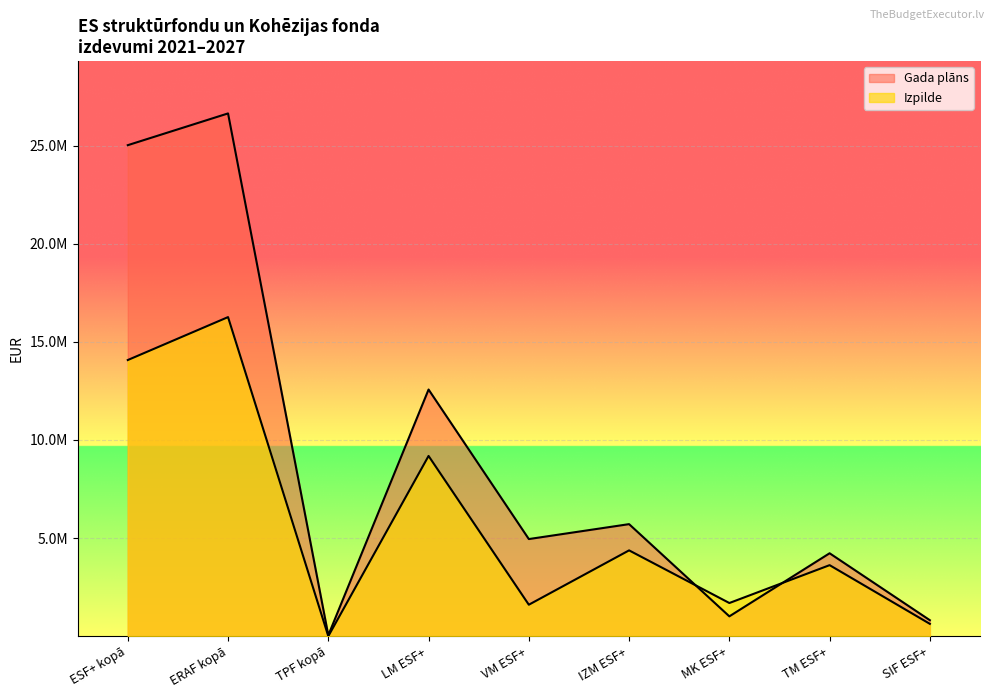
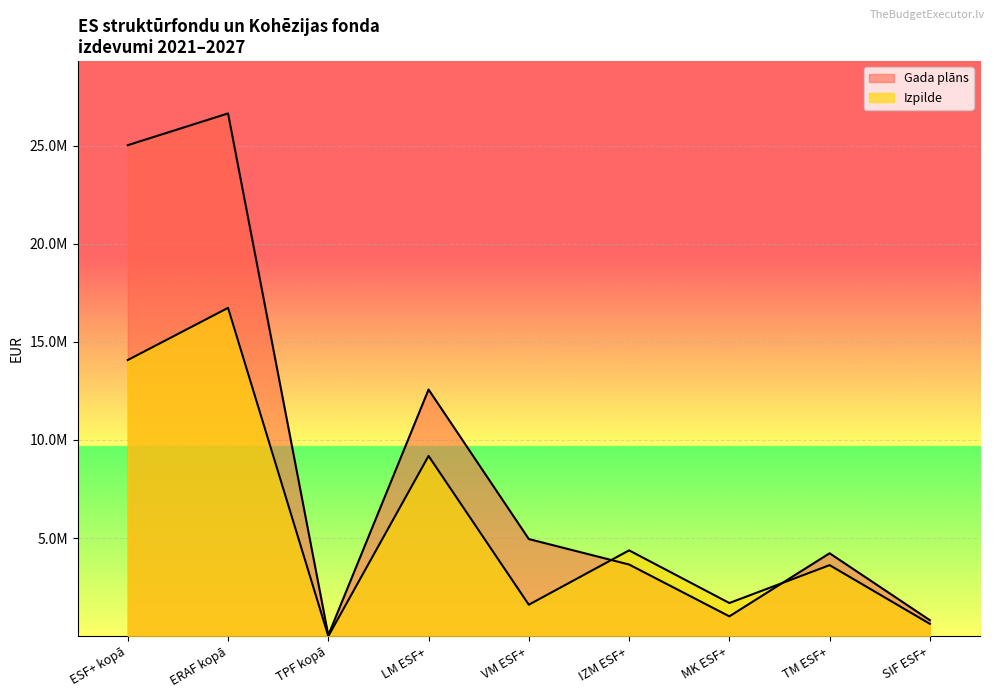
Izpilde, ERAF kopā: 16300000 -> 16700000
Gada plāns, IZM ESF+: 5700000 -> 3700000
